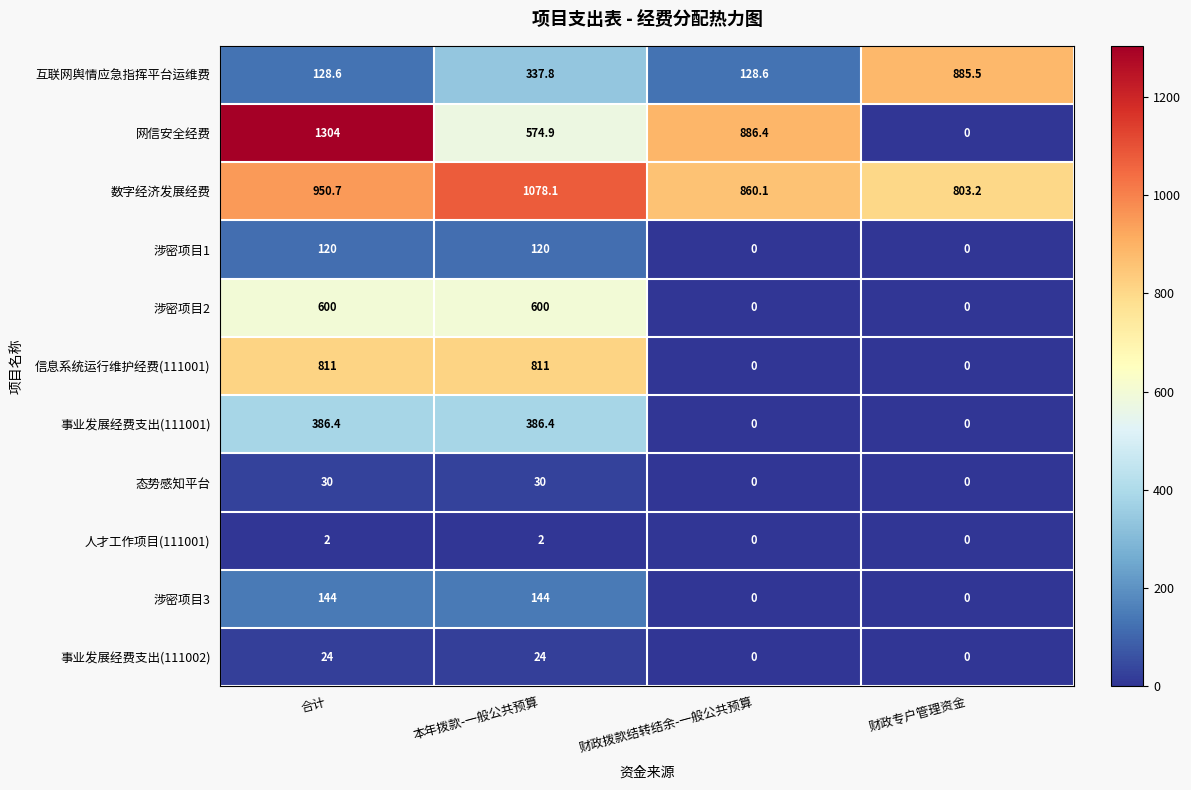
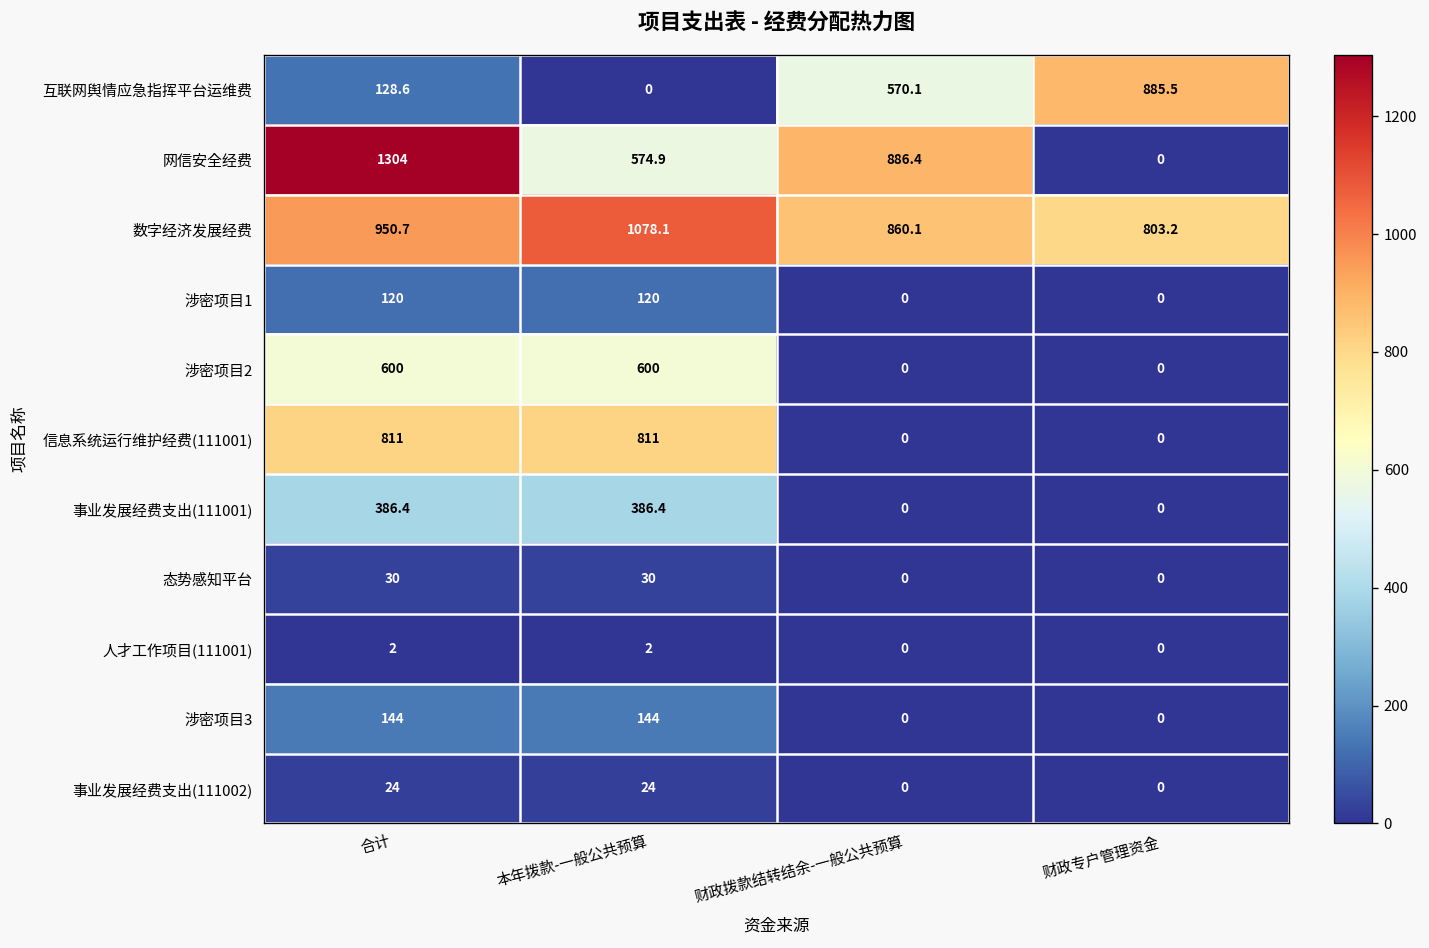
互联网舆情应急指挥平台运维费, 本年拨款-一般公共预算: 337.8 -> 0
互联网舆情应急指挥平台运维费, 财政拨款结转结余-一般公共预算: 128.6 -> 570.1
